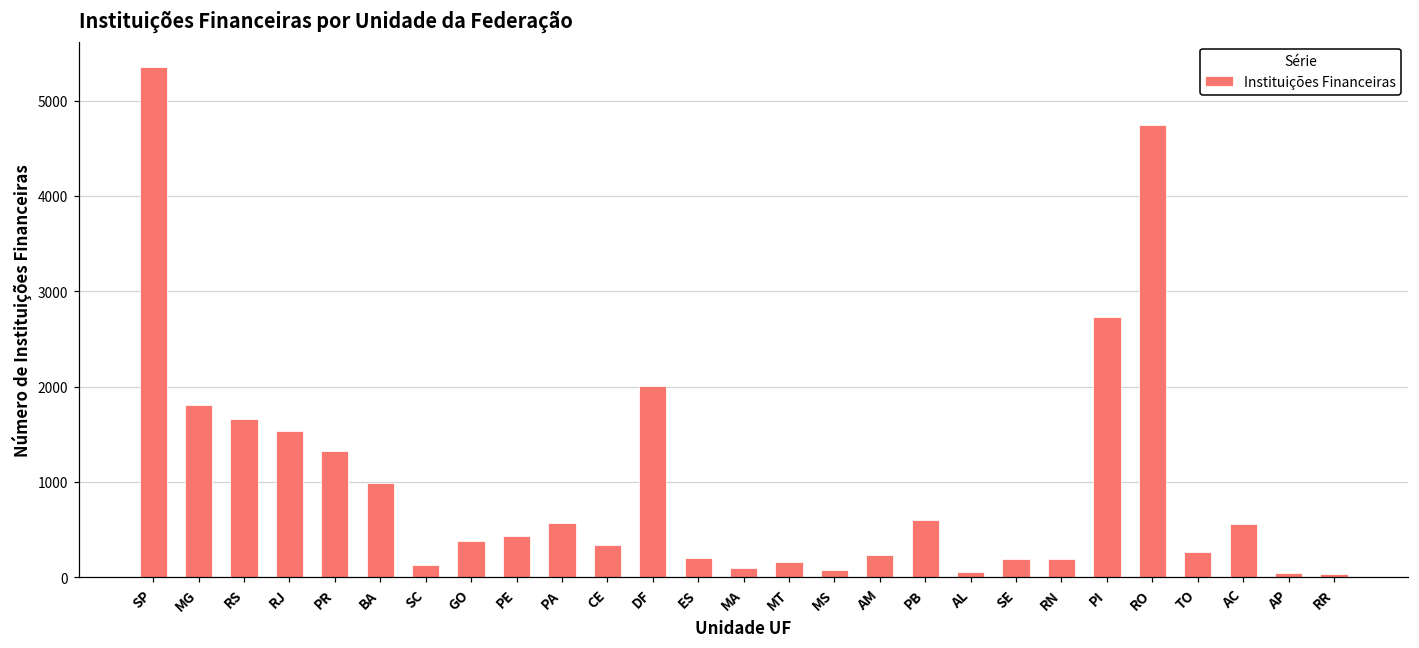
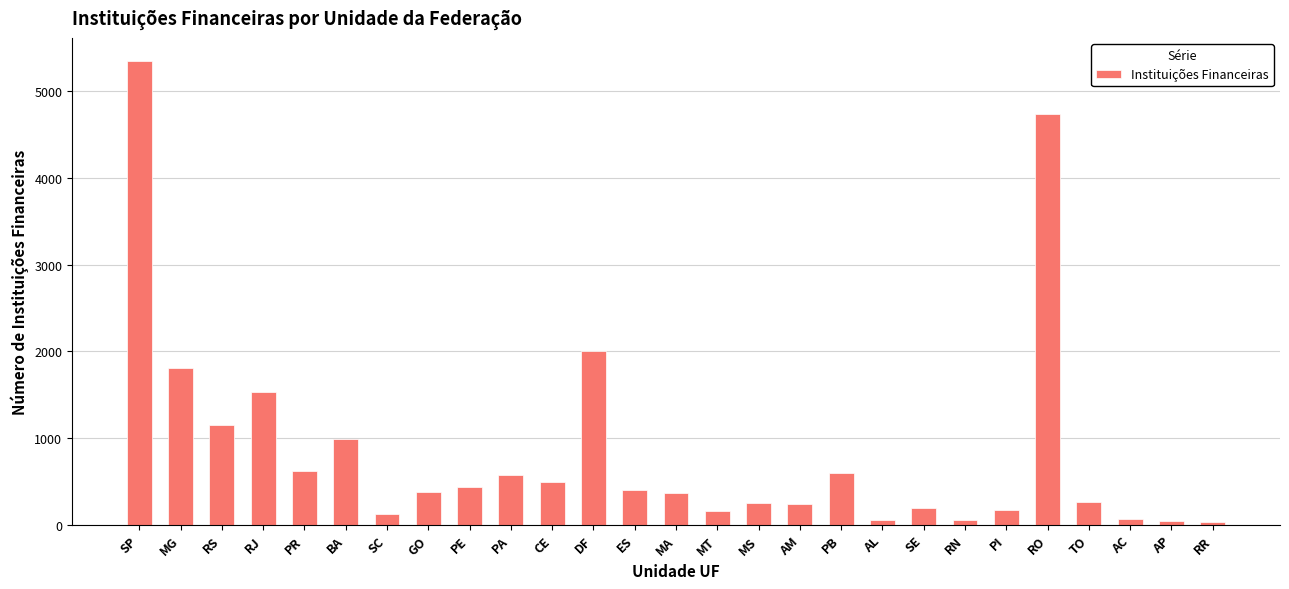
RS: 1700 -> 1100
PR: 1300 -> 600
CE: 300 -> 500
ES: 200 -> 400
MA: 100 -> 400
MS: 100 -> 300
RN: 200 -> 100
PI: 2700 -> 200
AC: 600 -> 100
